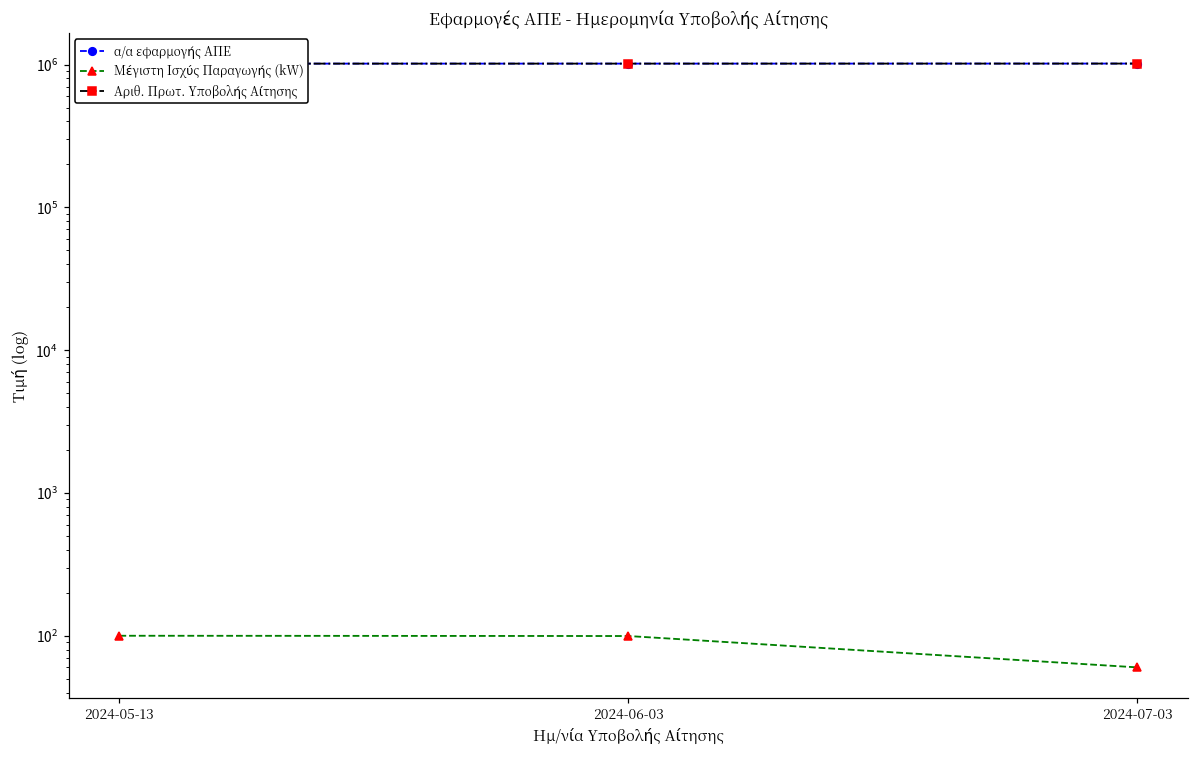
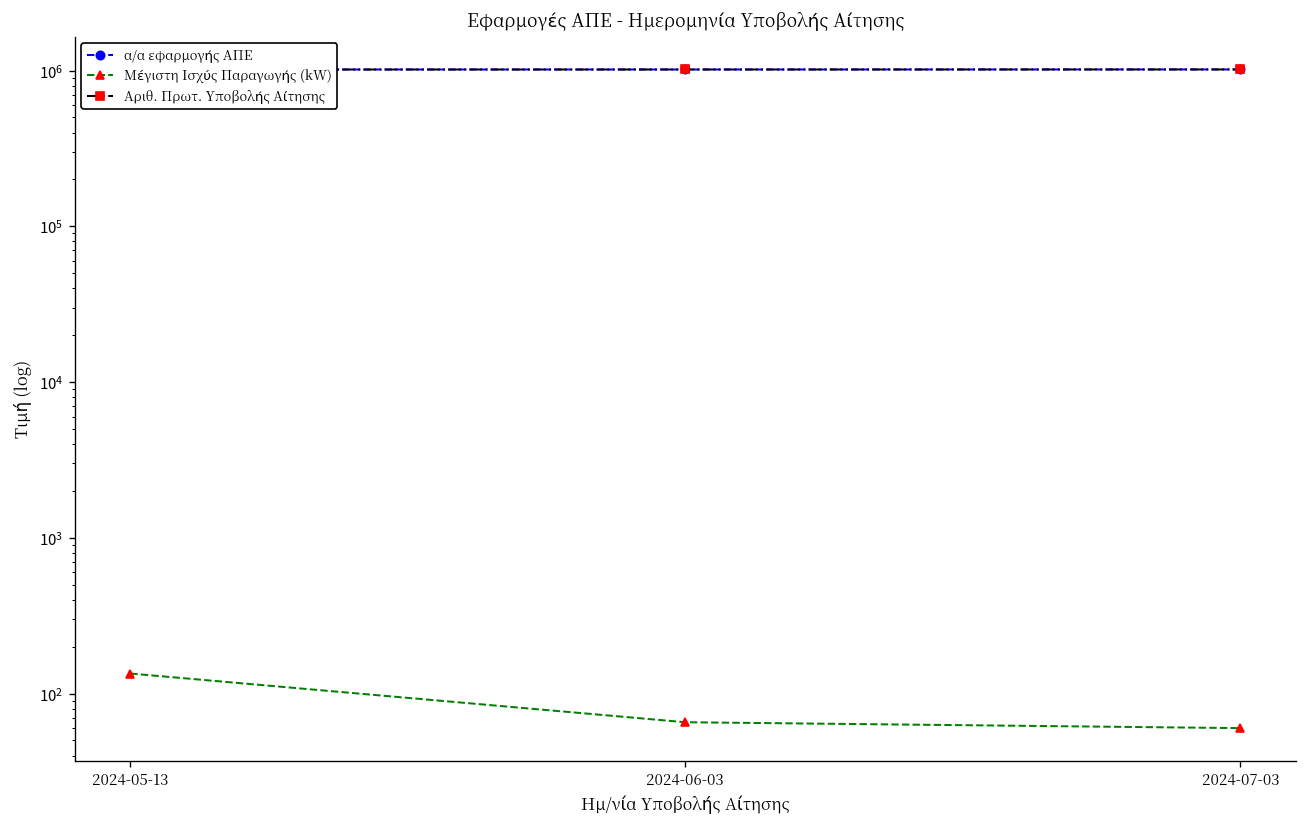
Μέγιστη Ισχύς Παραγωγής (kW), 2024-05-13: 100 -> 130
Μέγιστη Ισχύς Παραγωγής (kW), 2024-06-03: 100 -> 70
